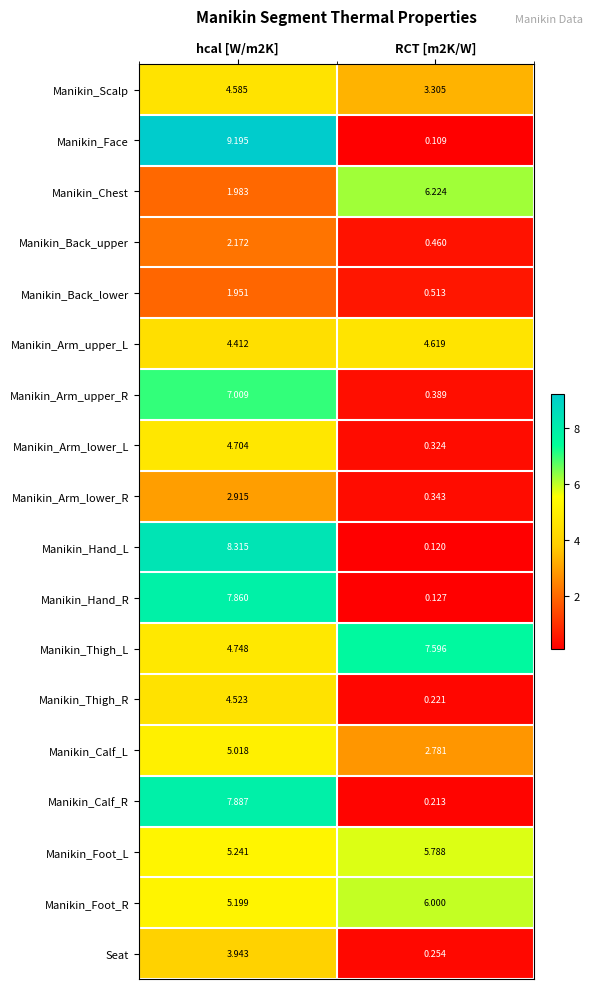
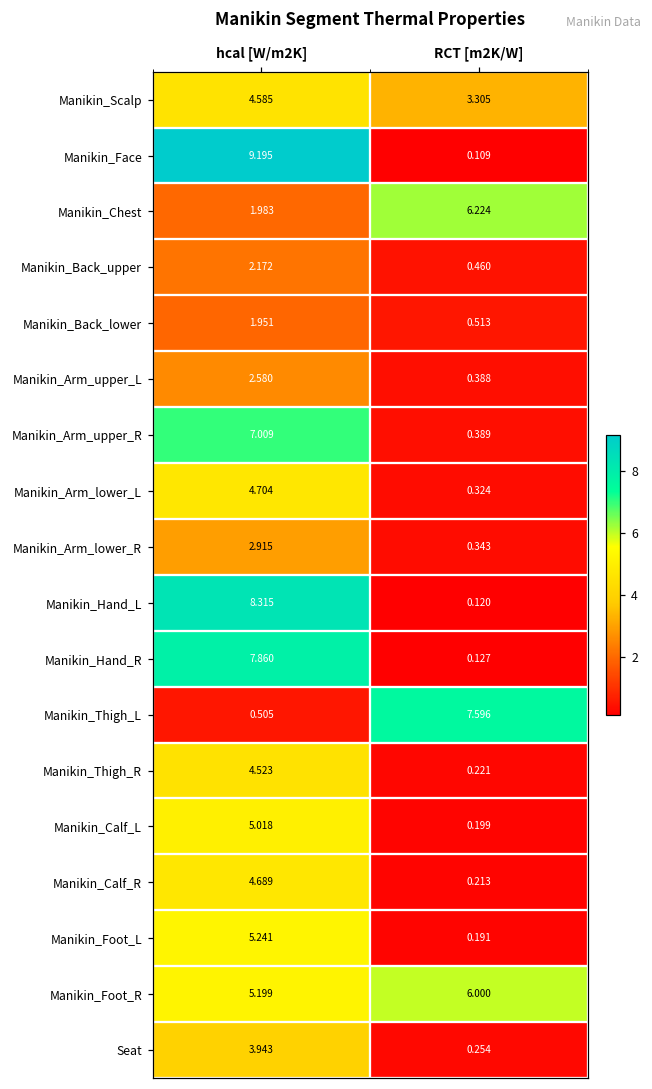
Manikin_Arm_upper_L, hcal [W/m2K]: 4.412 -> 2.580
Manikin_Arm_upper_L, RCT [m2K/W]: 4.619 -> 0.388
Manikin_Thigh_L, hcal [W/m2K]: 4.748 -> 0.505
Manikin_Calf_L, RCT [m2K/W]: 2.781 -> 0.199
Manikin_Calf_R, hcal [W/m2K]: 7.887 -> 4.689
Manikin_Foot_L, RCT [m2K/W]: 5.788 -> 0.191
